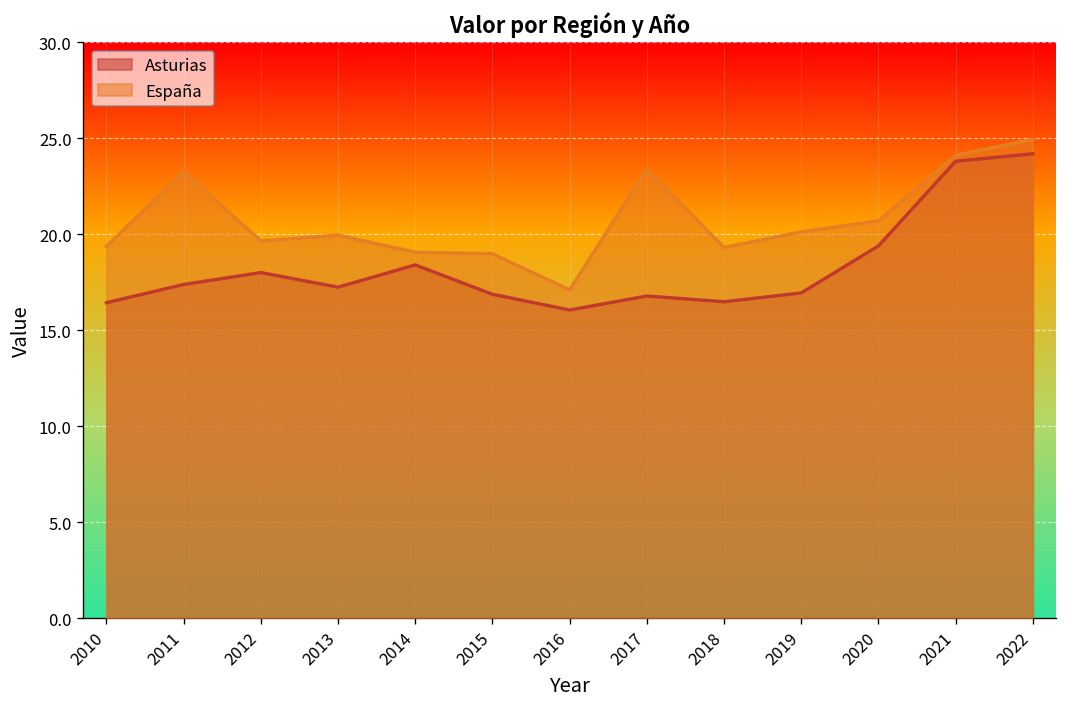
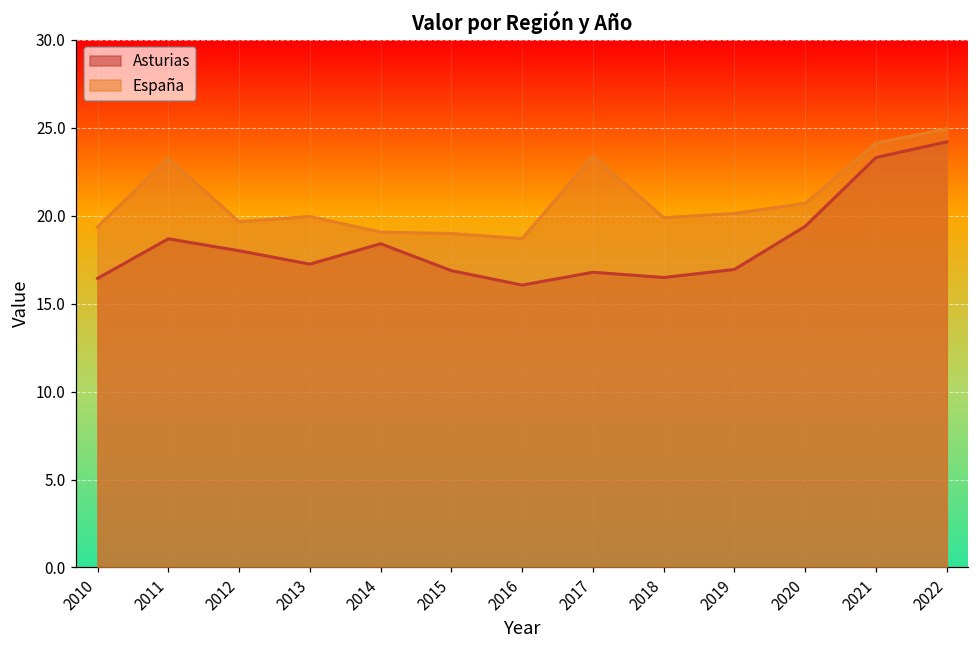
Asturias, 2011: 17.4 -> 18.7
España, 2016: 17.1 -> 18.7
España, 2018: 19.3 -> 19.9
Asturias, 2021: 23.8 -> 23.3
